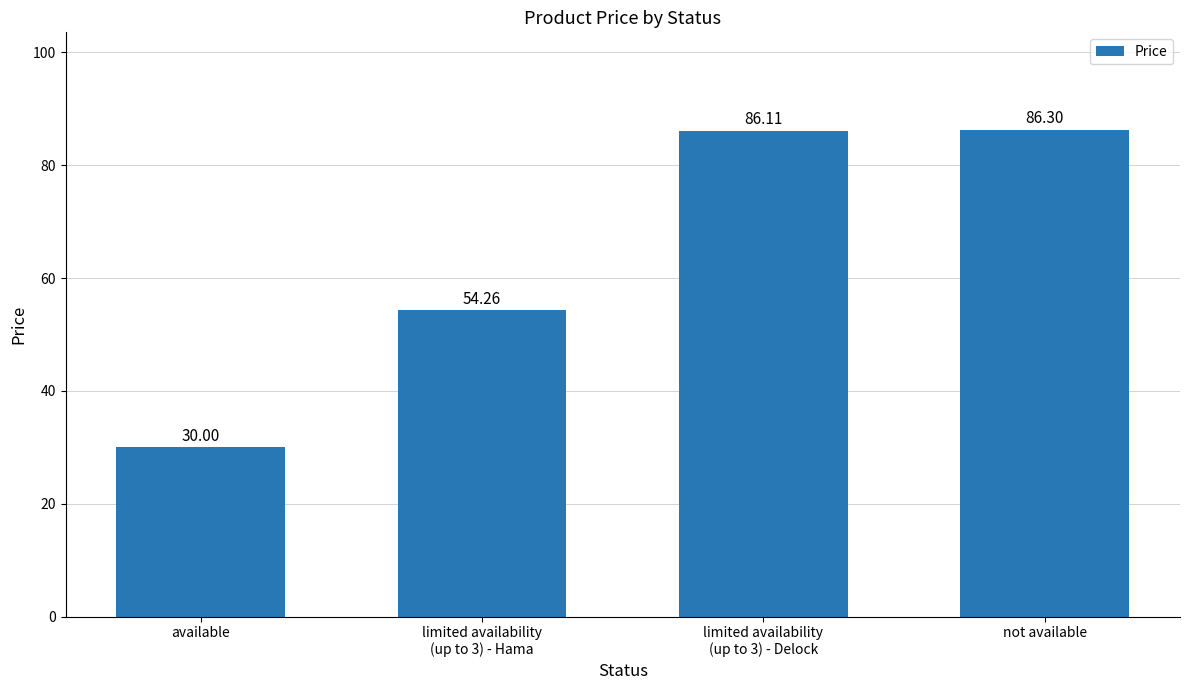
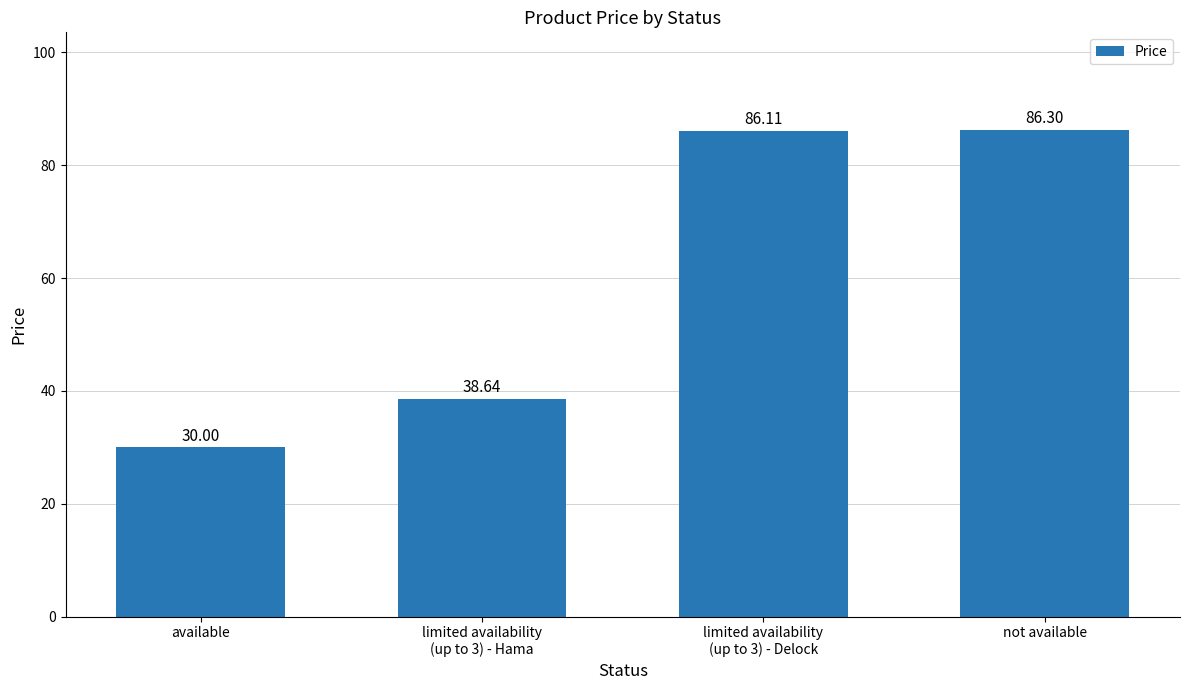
limited availability (up to 3) - Hama: 54.26 -> 38.64
